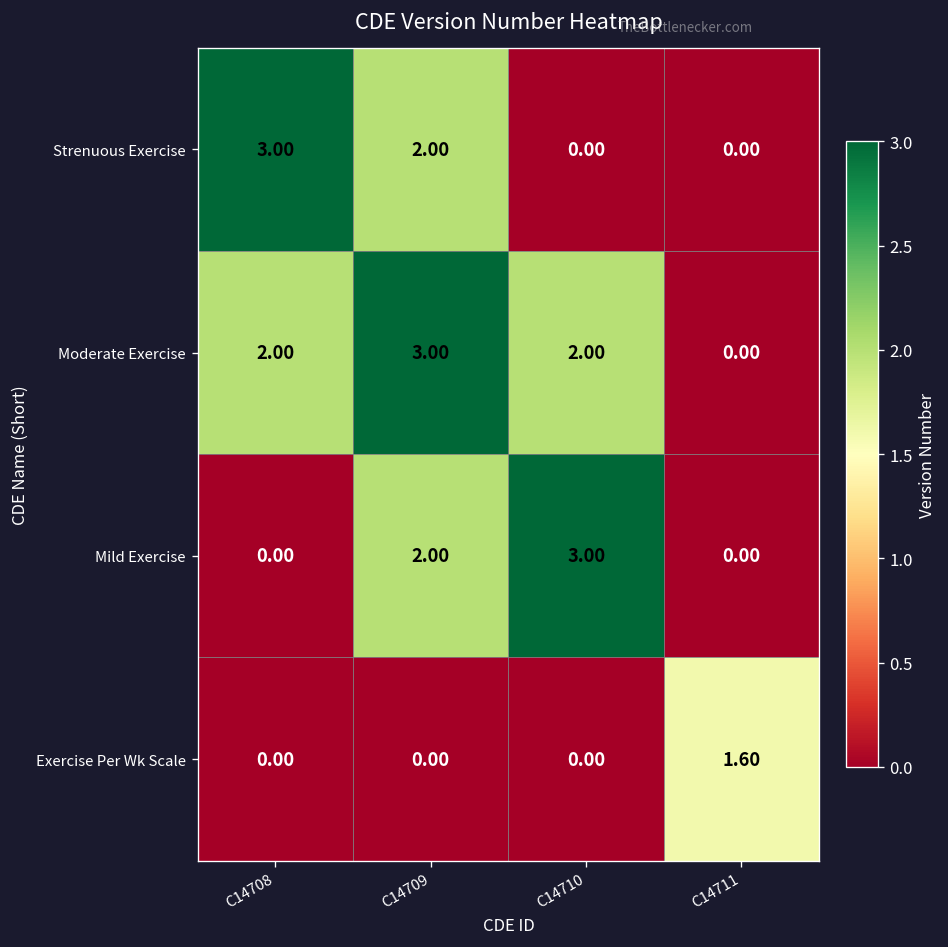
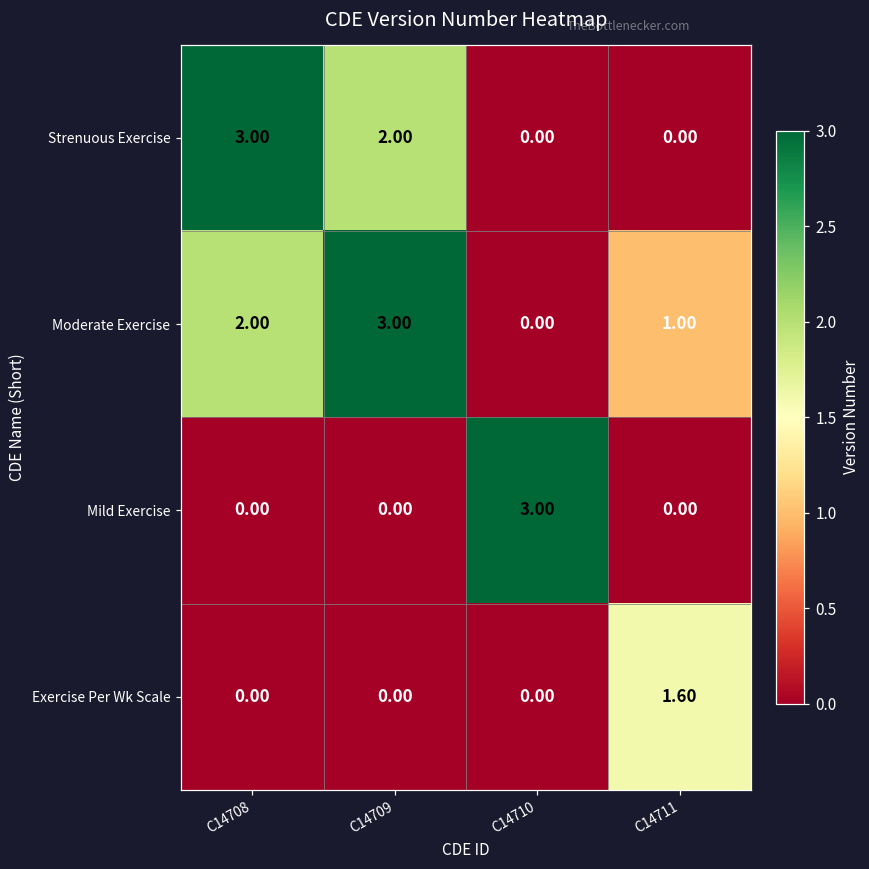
Moderate Exercise, C14710: 2.00 -> 0.00
Moderate Exercise, C14711: 0.00 -> 1.00
Mild Exercise, C14709: 2.00 -> 0.00
